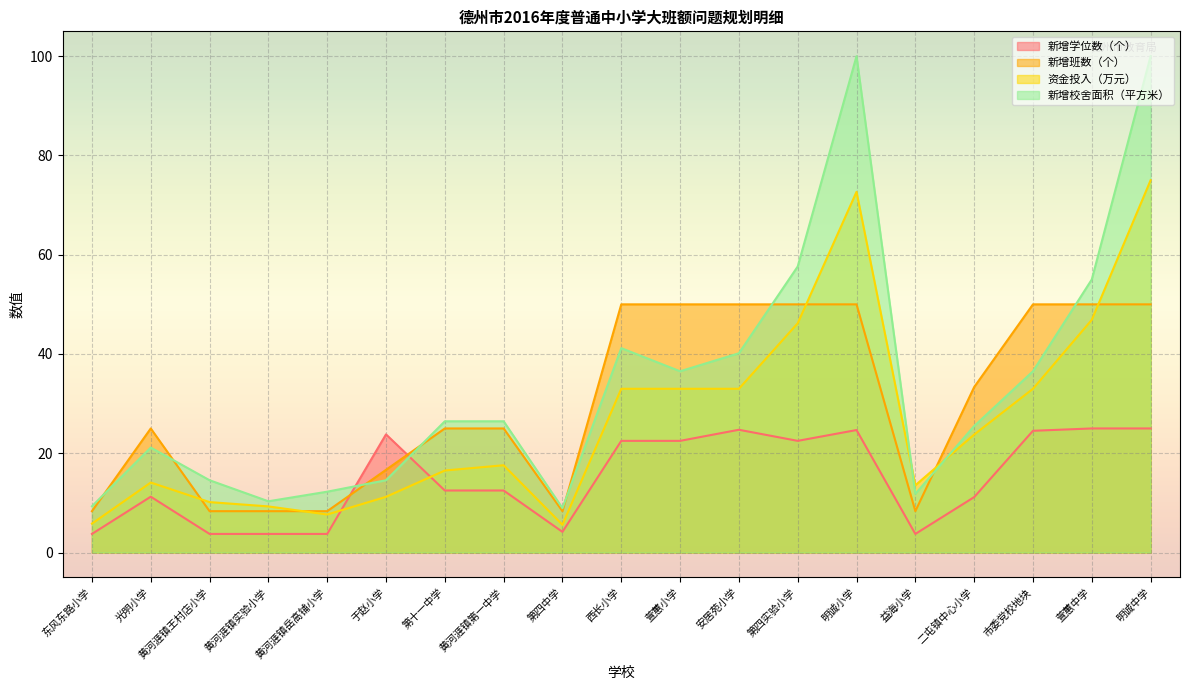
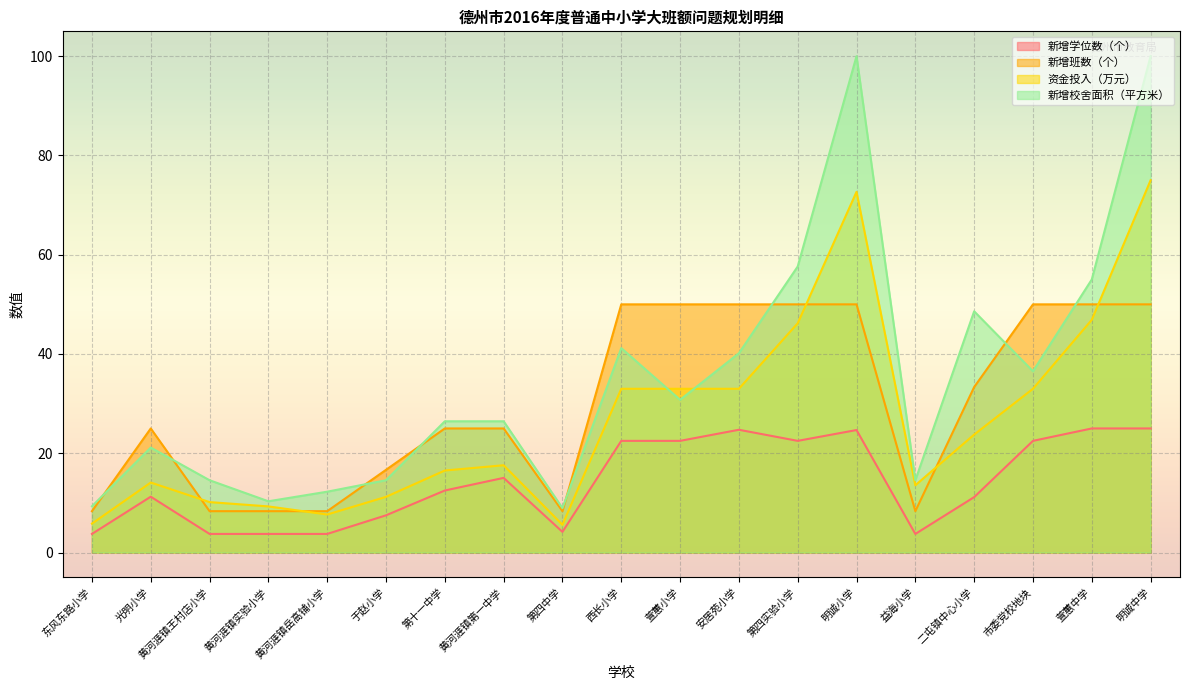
新增学位数（个）, 于赵小学: 24 -> 8
新增学位数（个）, 黄河涯镇第一中学: 13 -> 15
新增校舍面积（平方米）, 萱蕙小学: 37 -> 31
新增校舍面积（平方米）, 益海小学: 12 -> 15
新增校舍面积（平方米）, 二屯镇中心小学: 25 -> 49
新增学位数（个）, 市委党校地块: 25 -> 23
